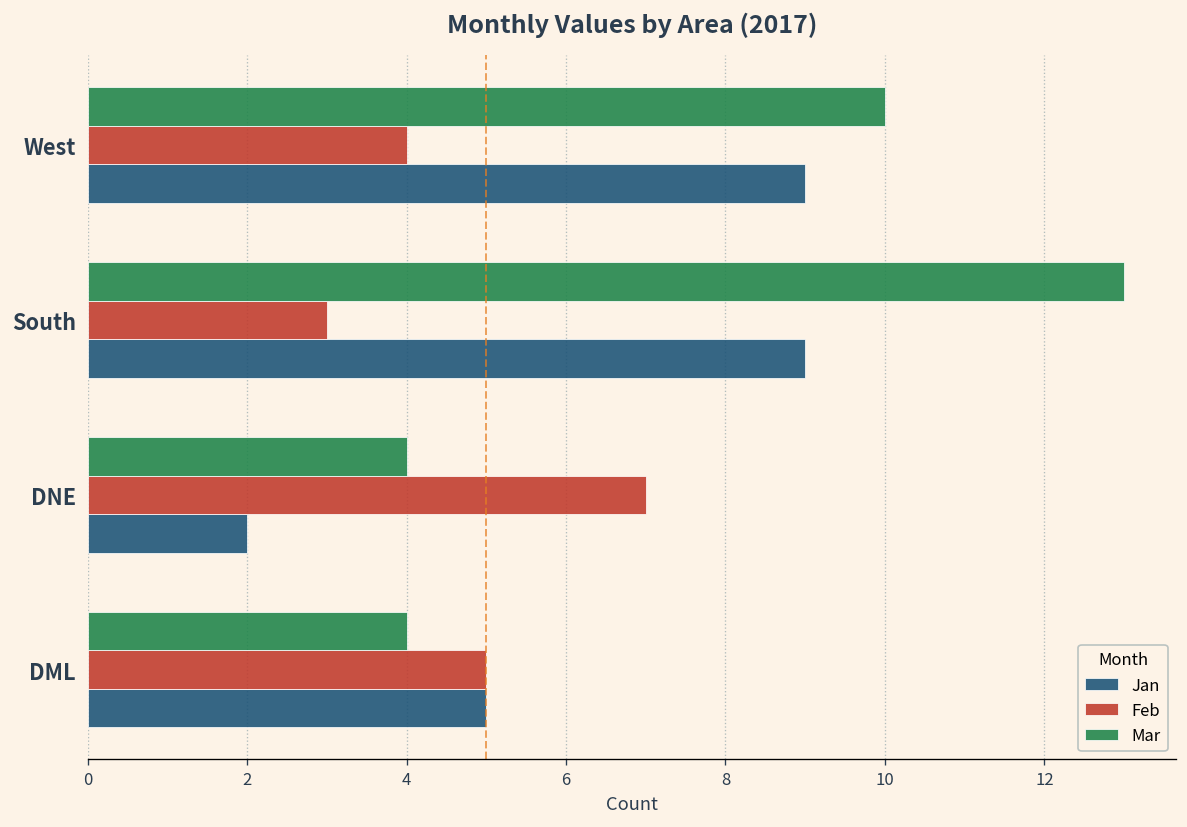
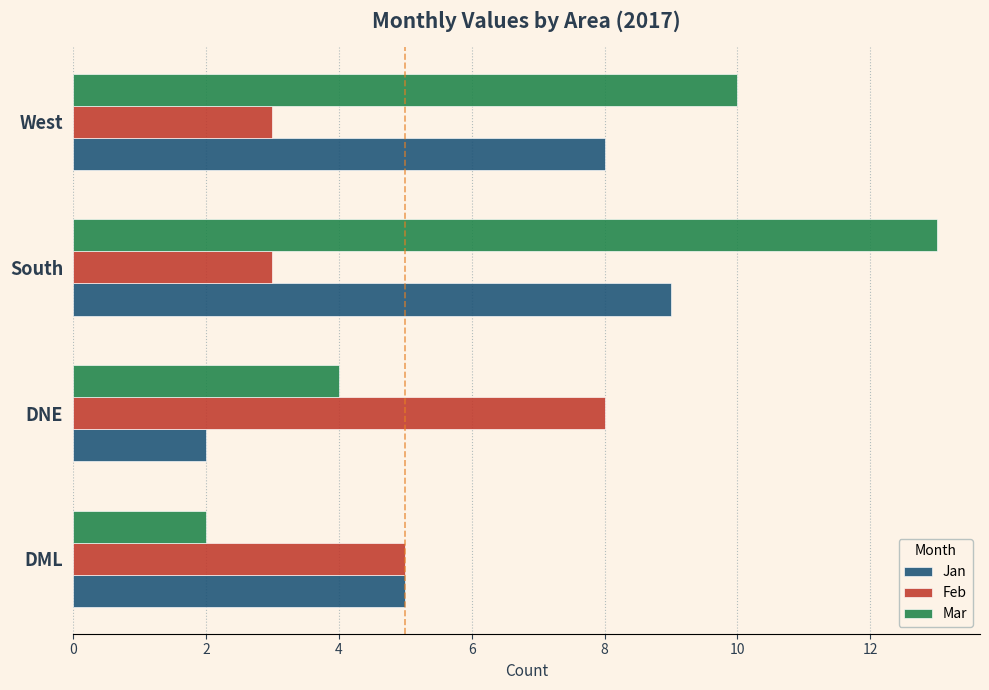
Feb, West: 4 -> 3
Jan, West: 9 -> 8
Feb, DNE: 7 -> 8
Mar, DML: 4 -> 2
